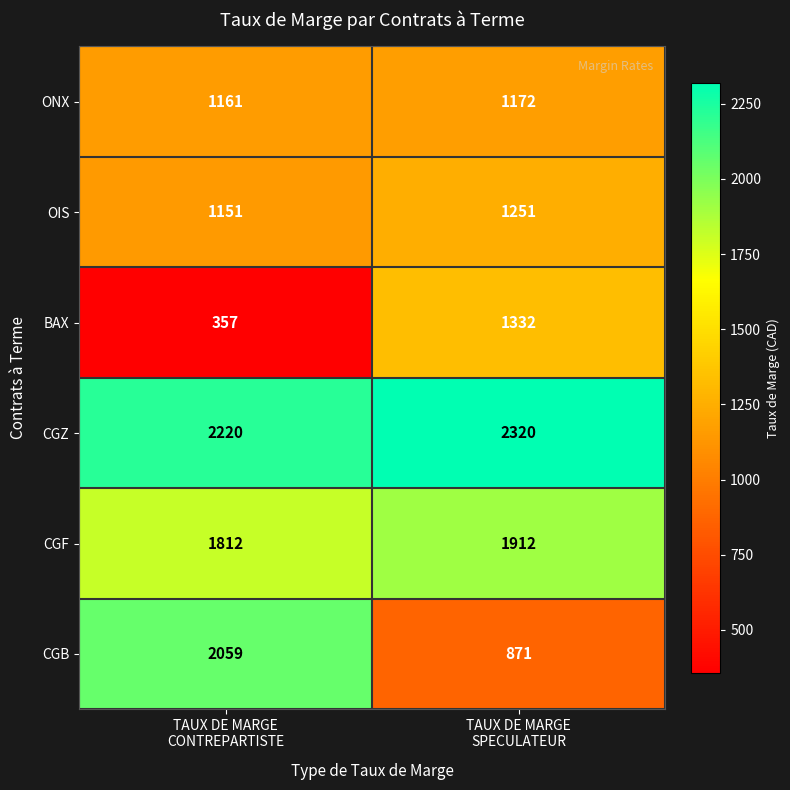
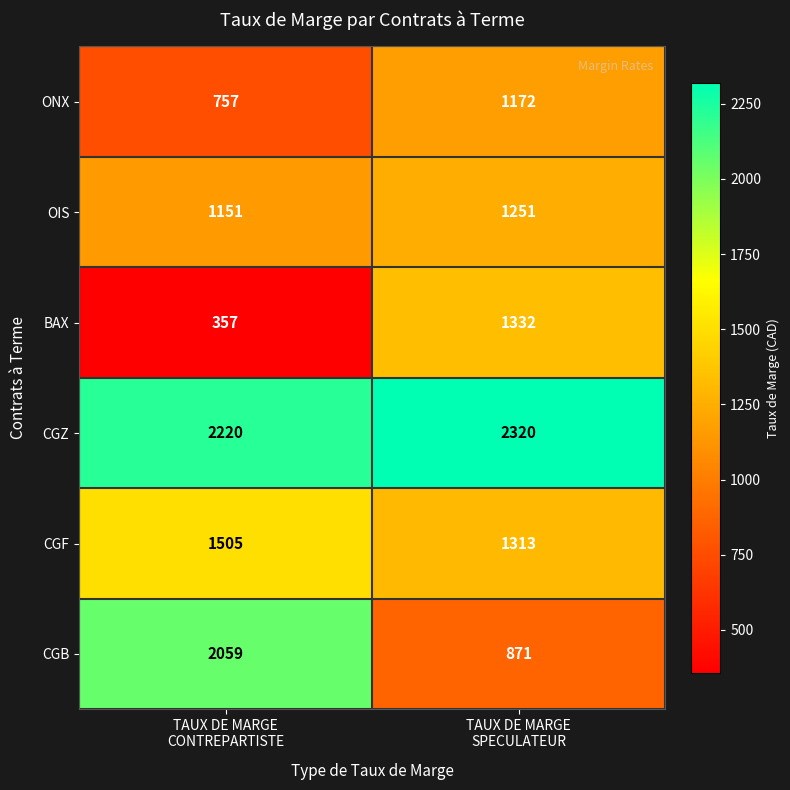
ONX, TAUX DE MARGE CONTREPARTISTE: 1161 -> 757
CGF, TAUX DE MARGE CONTREPARTISTE: 1812 -> 1505
CGF, TAUX DE MARGE SPECULATEUR: 1912 -> 1313
